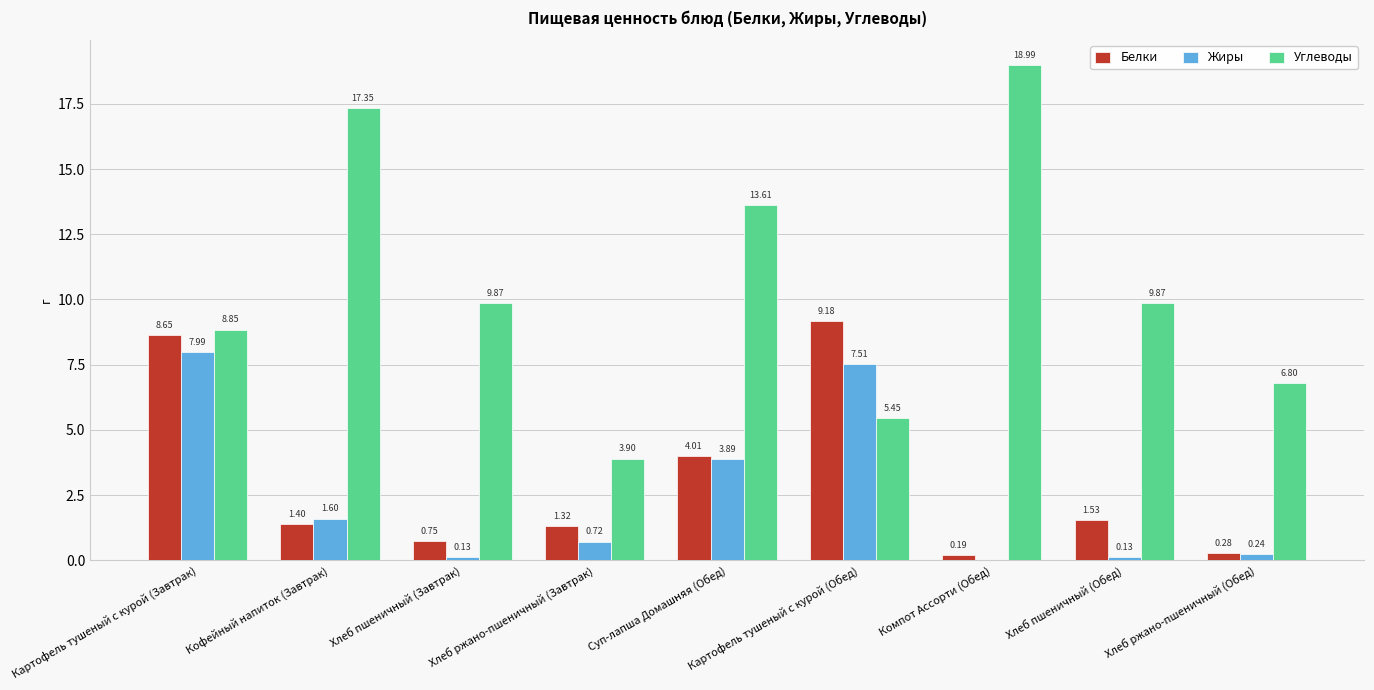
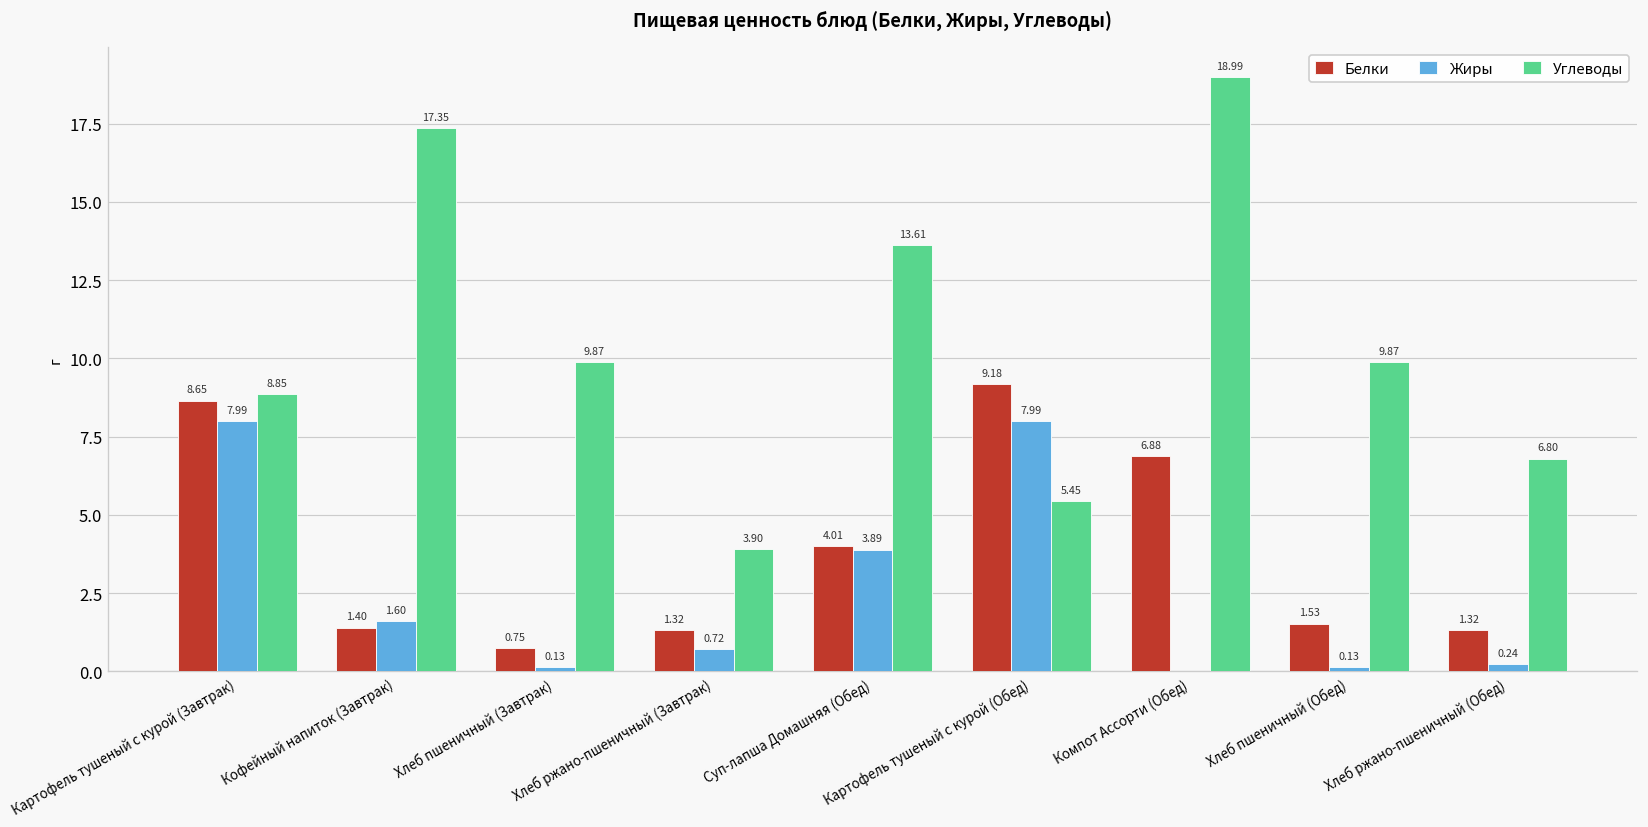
Жиры, Картофель тушеный с курой (Обед): 7.51 -> 7.99
Белки, Компот Ассорти (Обед): 0.19 -> 6.88
Белки, Хлеб ржано-пшеничный (Обед): 0.28 -> 1.32
